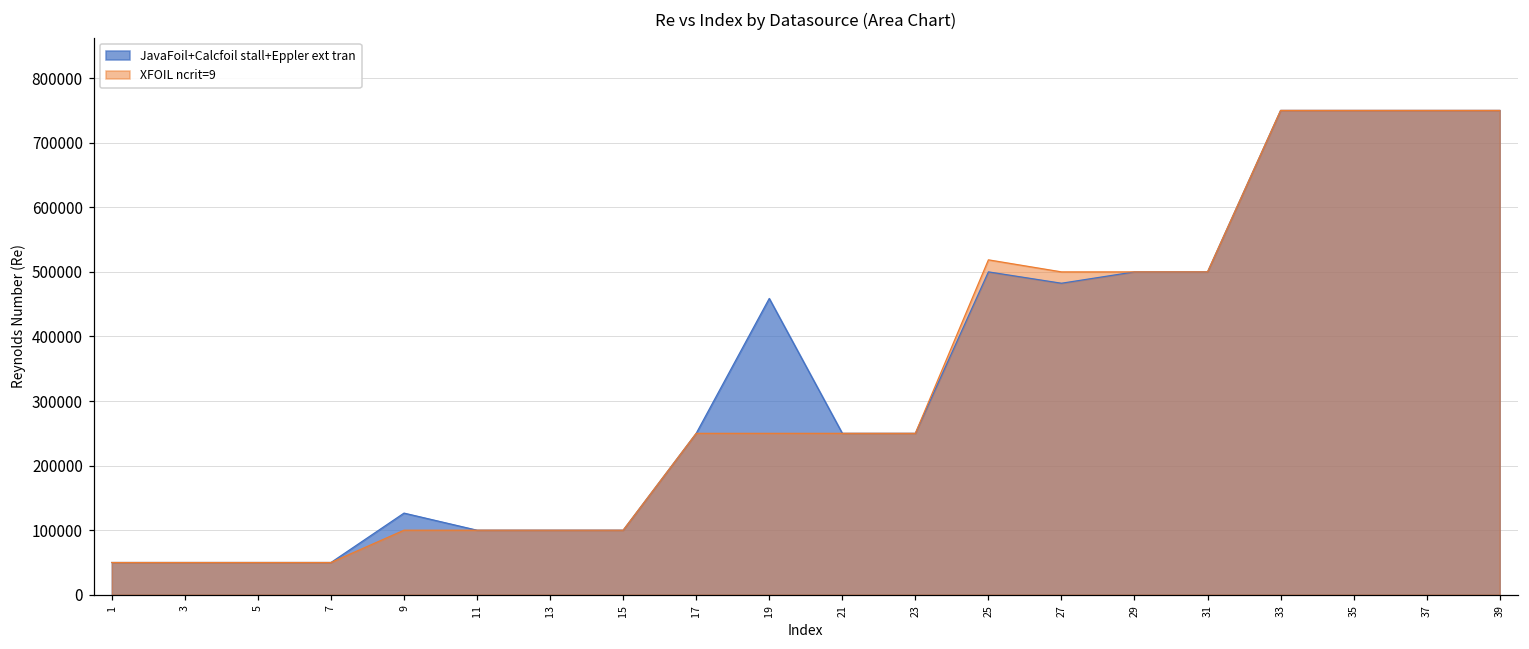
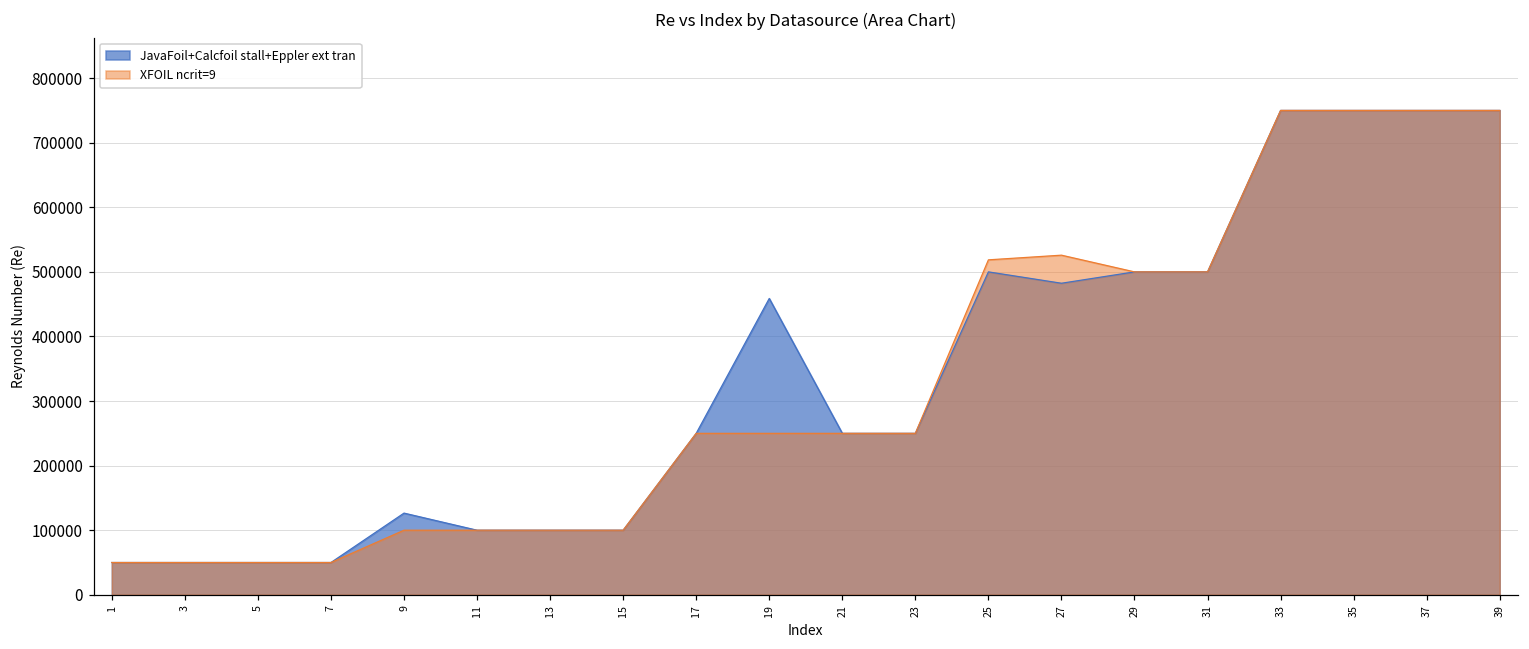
XFOIL ncrit=9, 27: 500000 -> 530000
